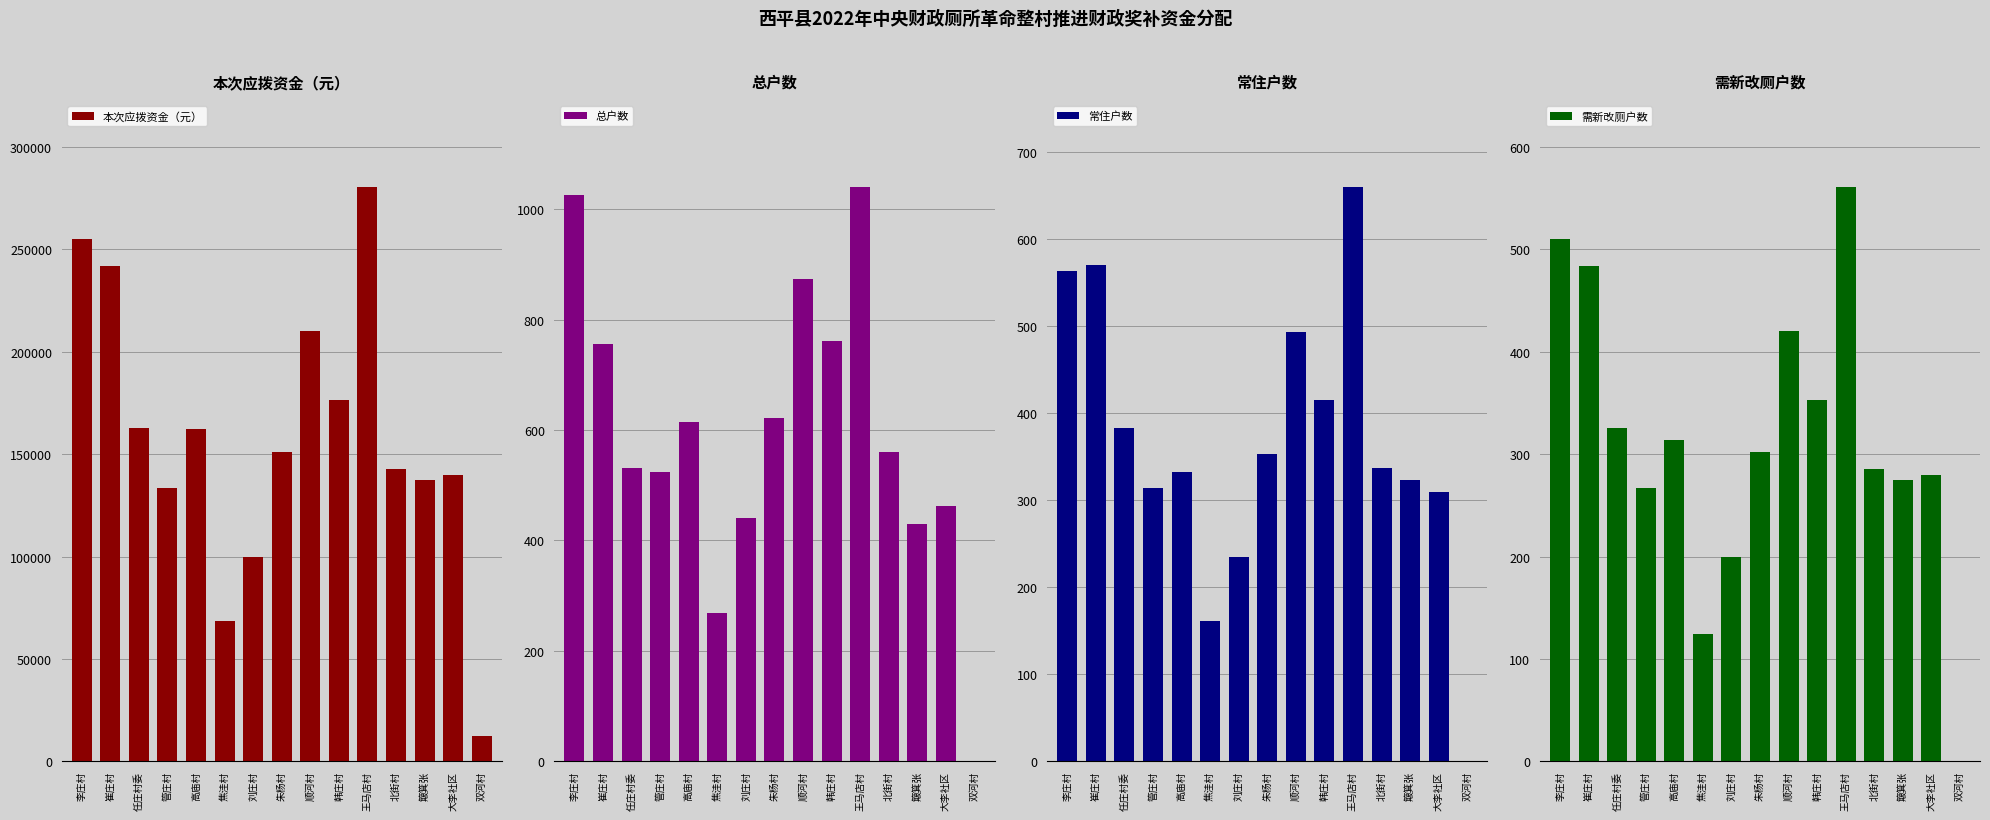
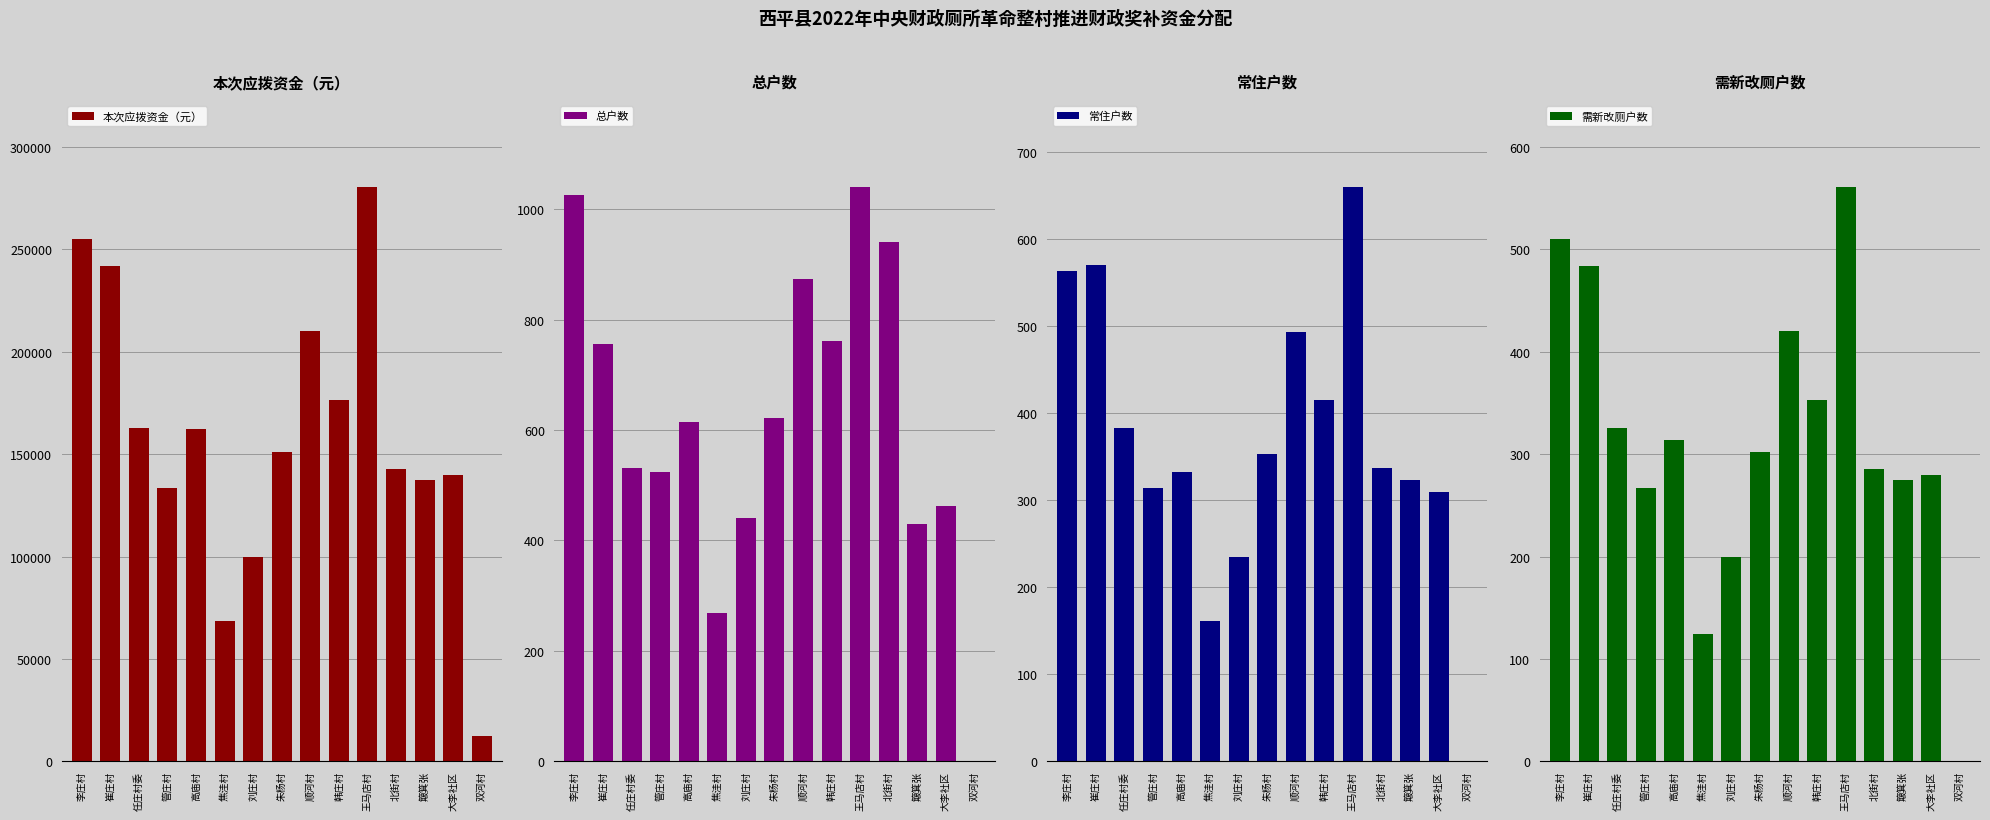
总户数, 北街村: 560 -> 940
